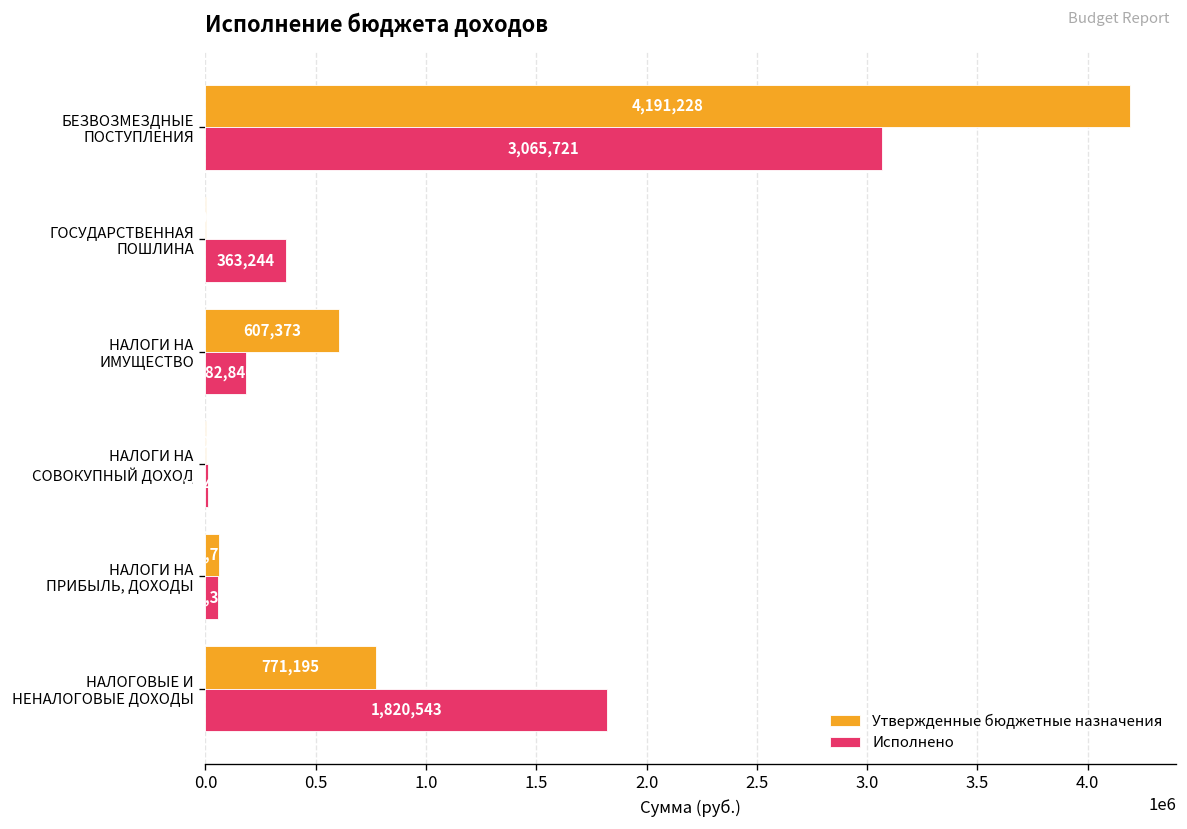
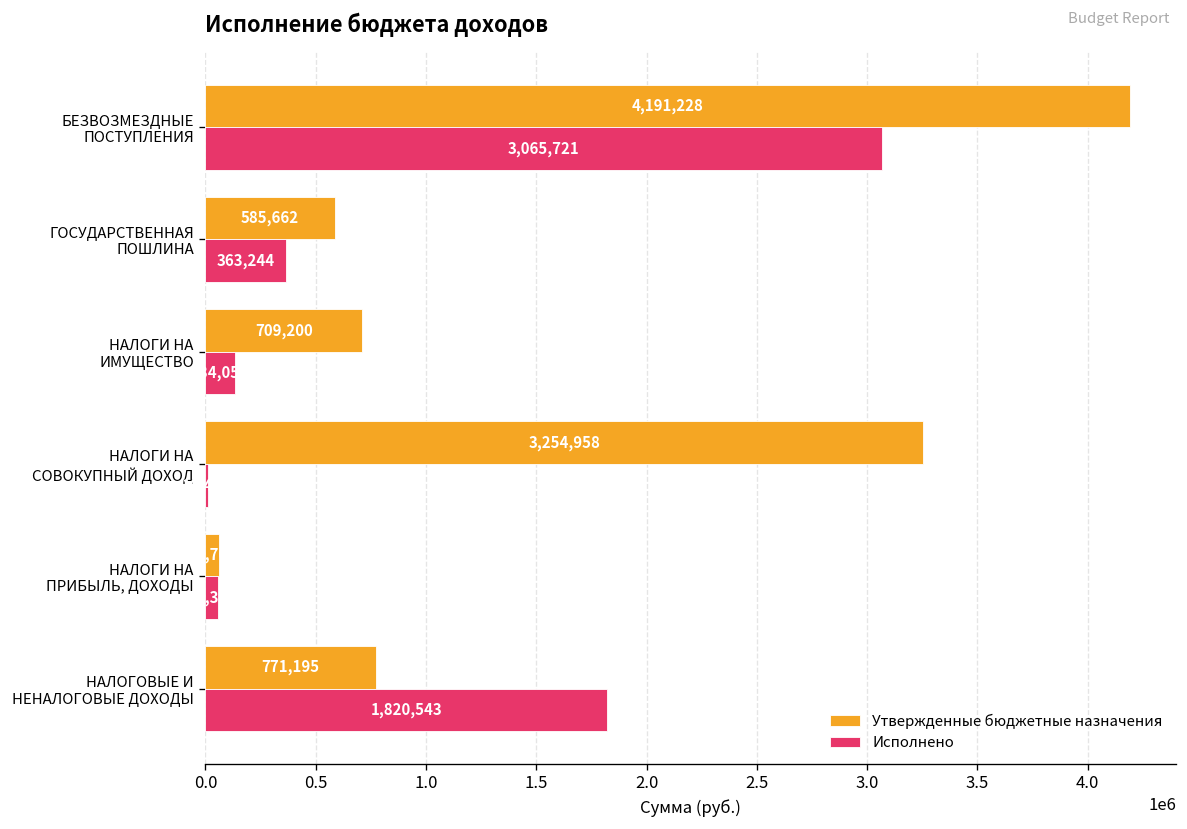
Утвержденные бюджетные назначения, ГОСУДАРСТВЕННАЯ ПОШЛИНА: 0 -> 590000
Утвержденные бюджетные назначения, НАЛОГИ НА ИМУЩЕСТВО: 607,373 -> 709,200
Исполнено, НАЛОГИ НА ИМУЩЕСТВО: 180000 -> 130000
Утвержденные бюджетные назначения, НАЛОГИ НА СОВОКУПНЫЙ ДОХОД: 0 -> 3250000
